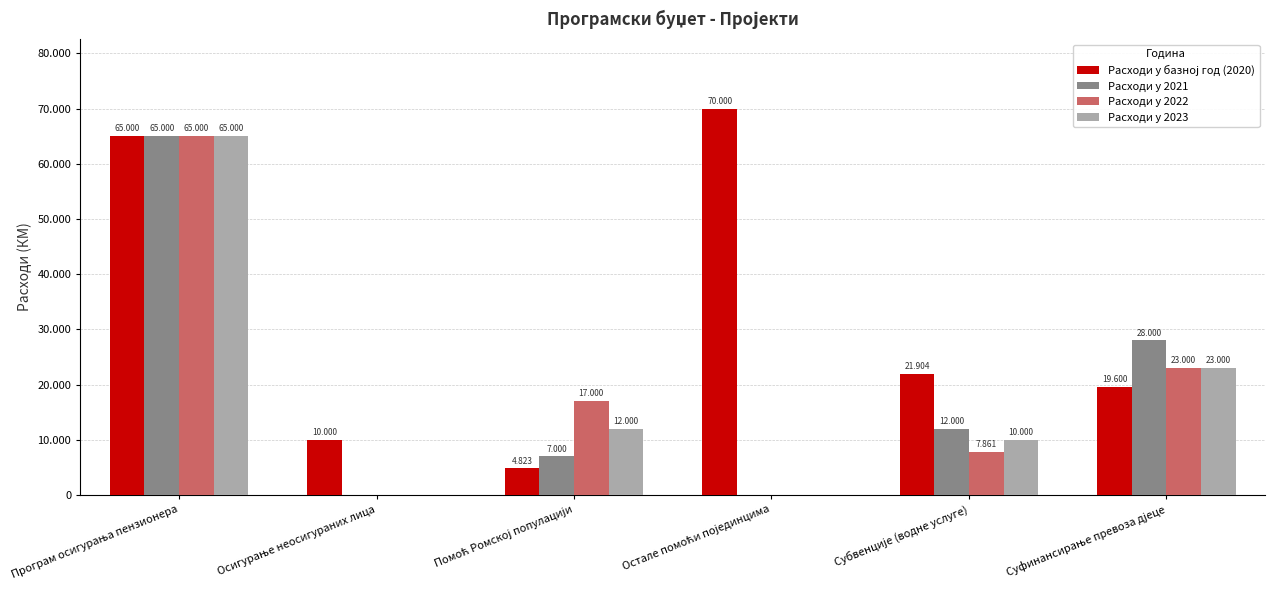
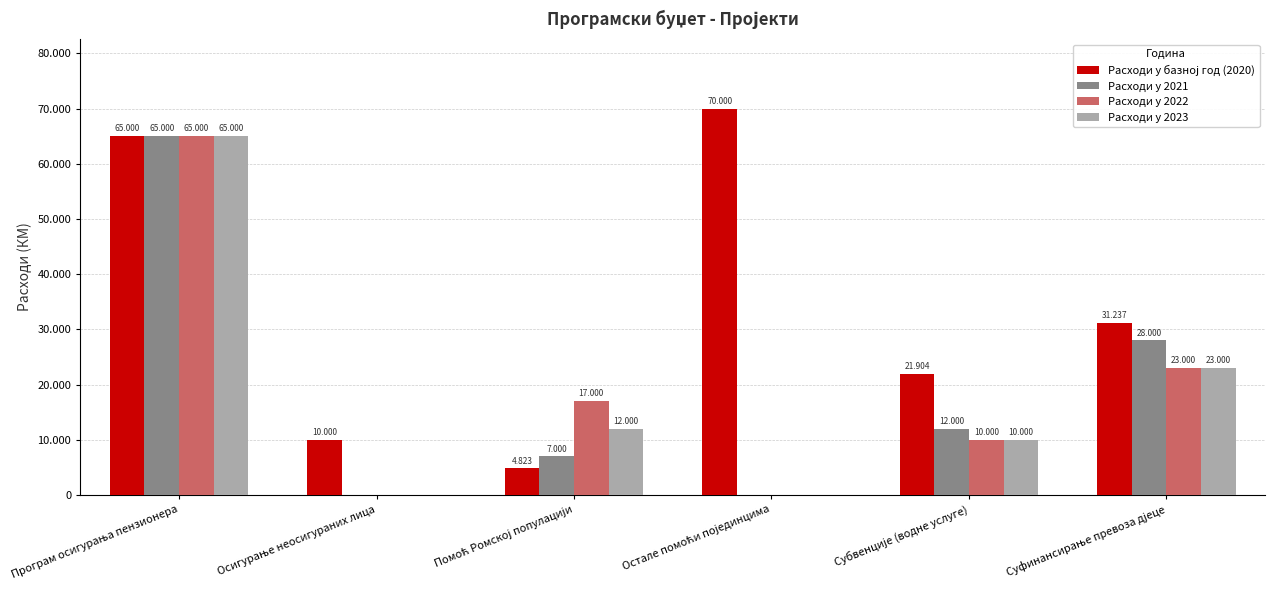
Расходи у 2022, Субвенције (водне услуге): 7.861 -> 10.000
Расходи у базној год (2020), Суфинансирање превоза дјеце: 19.600 -> 31.237
